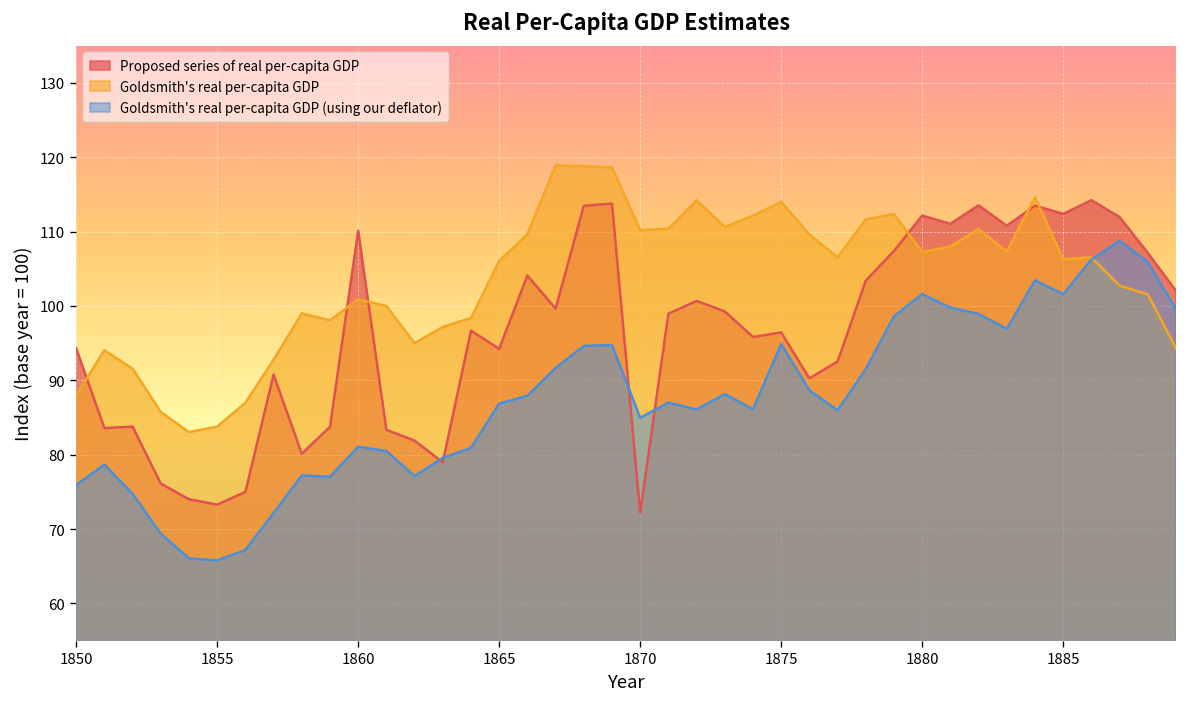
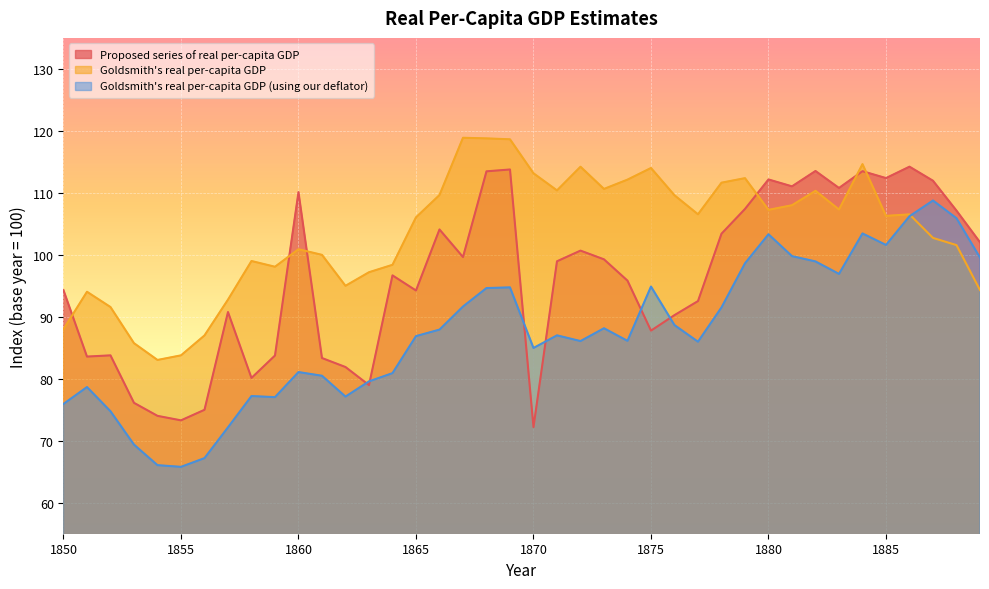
Goldsmith's real per-capita GDP, 1870: 110 -> 113
Proposed series of real per-capita GDP, 1875: 96 -> 88
Goldsmith's real per-capita GDP (using our deflator), 1880: 102 -> 103
